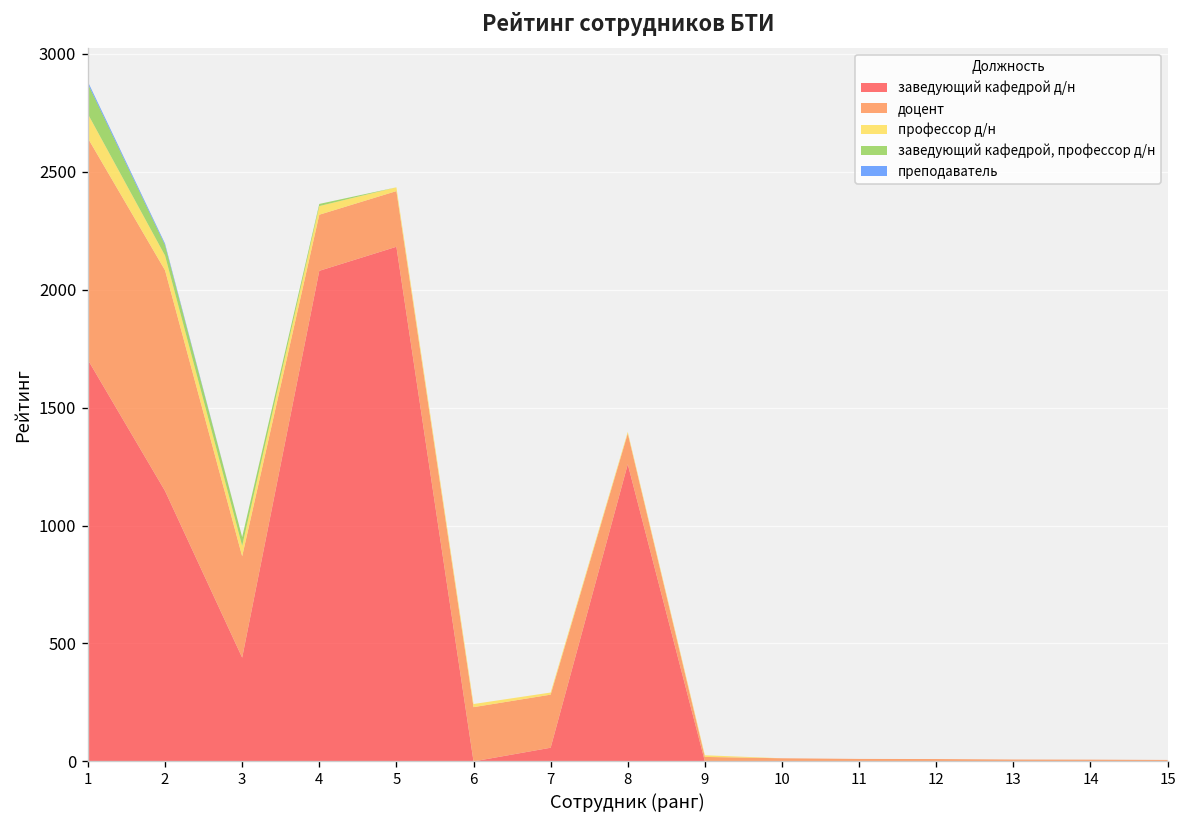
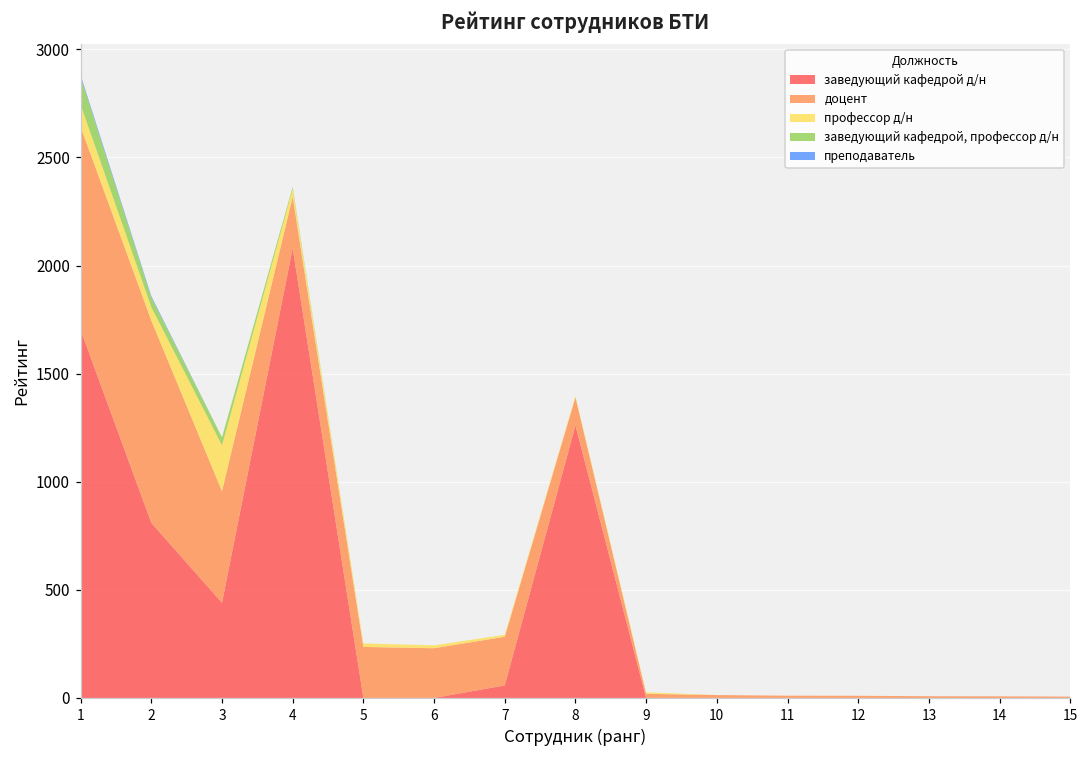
заведующий кафедрой д/н, 2: 1150 -> 810
доцент, 3: 430 -> 520
профессор д/н, 3: 40 -> 210
заведующий кафедрой д/н, 5: 2180 -> 0
